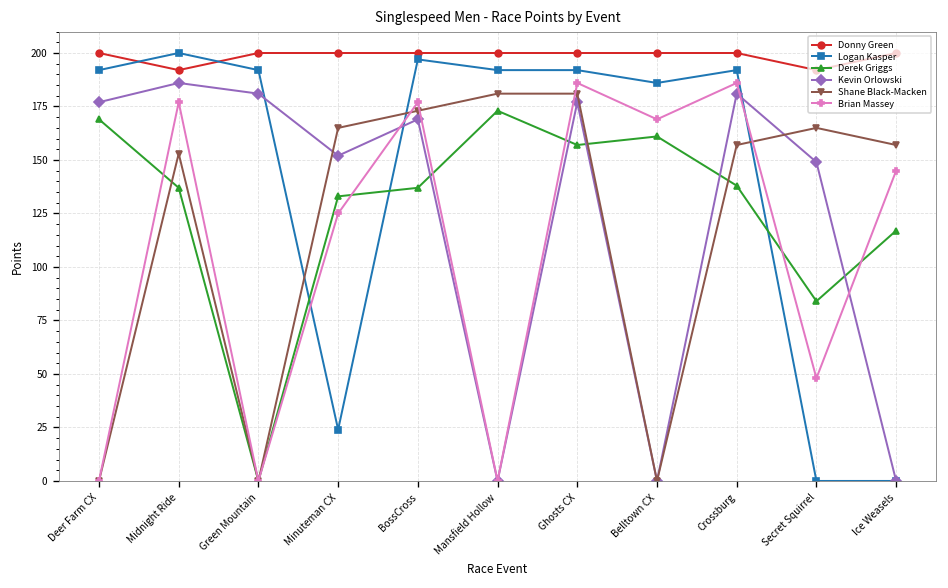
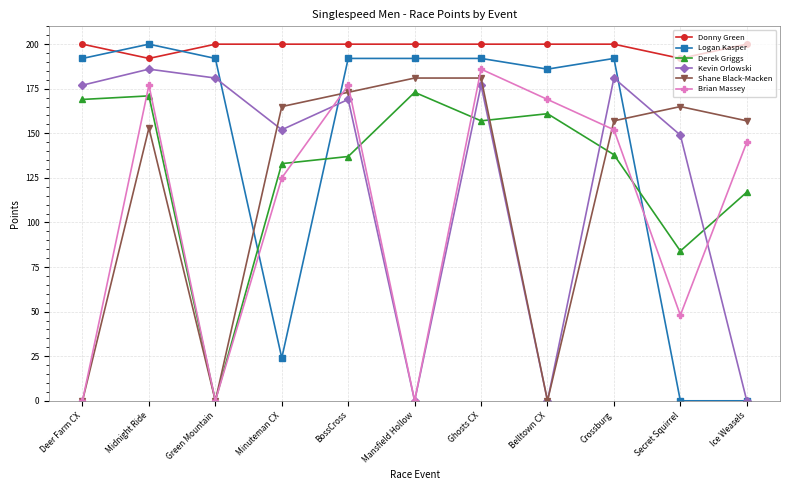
Derek Griggs, Midnight Ride: 137 -> 171
Logan Kasper, BossCross: 197 -> 192
Brian Massey, Crossburg: 186 -> 152
